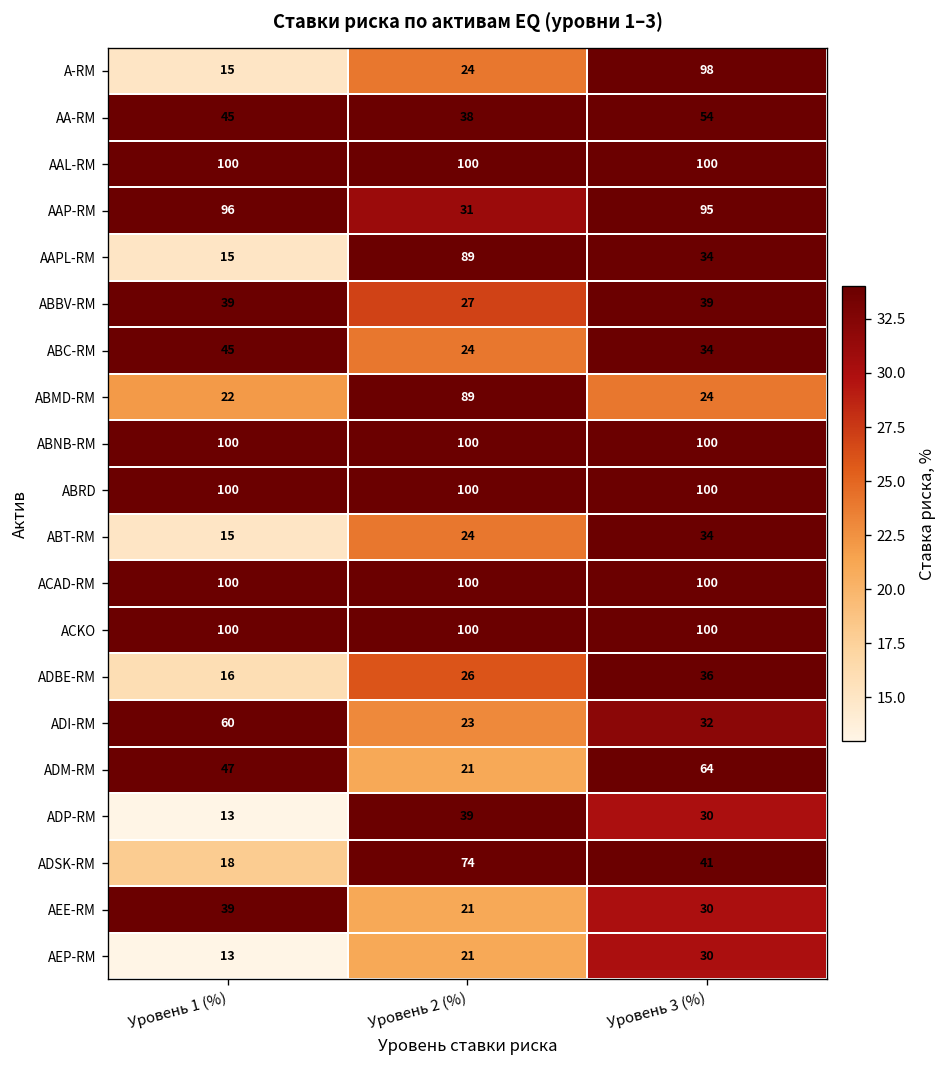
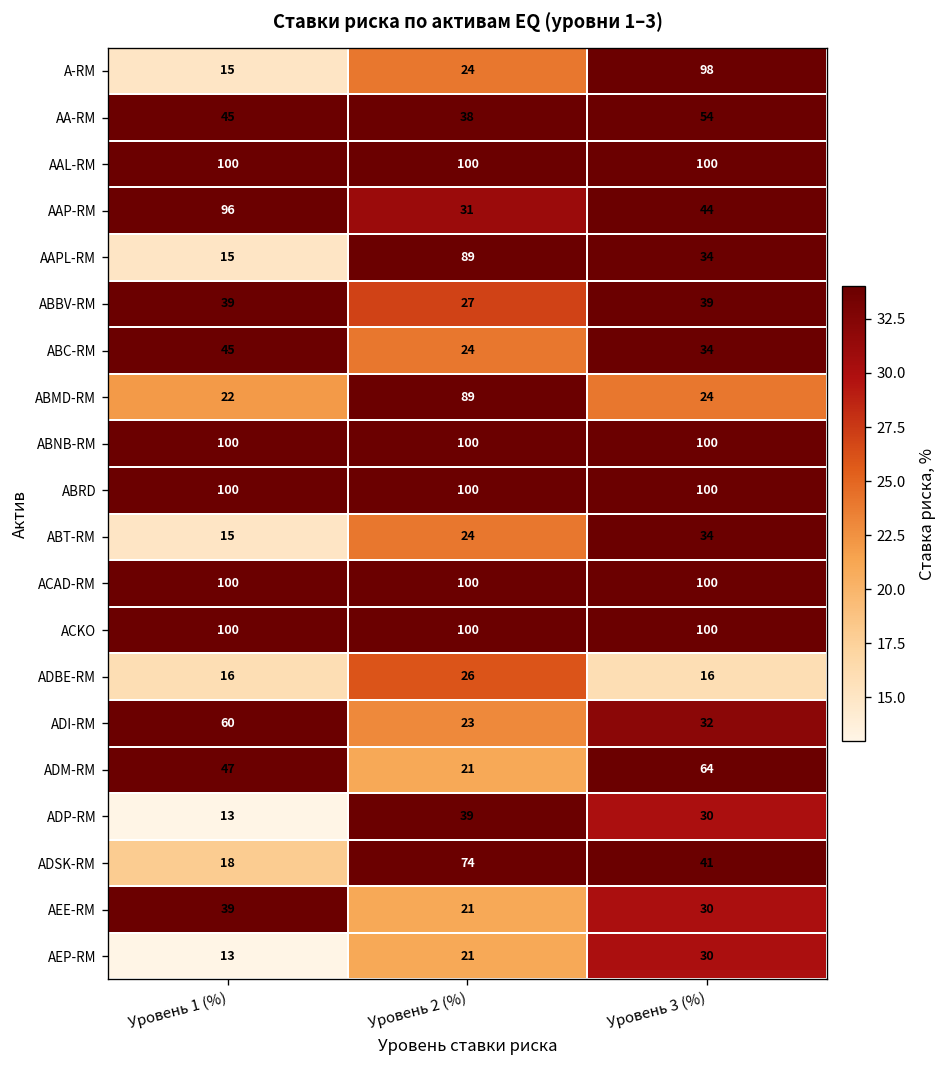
AAP-RM, Уровень 3 (%): 95 -> 44
ADBE-RM, Уровень 3 (%): 36 -> 16
